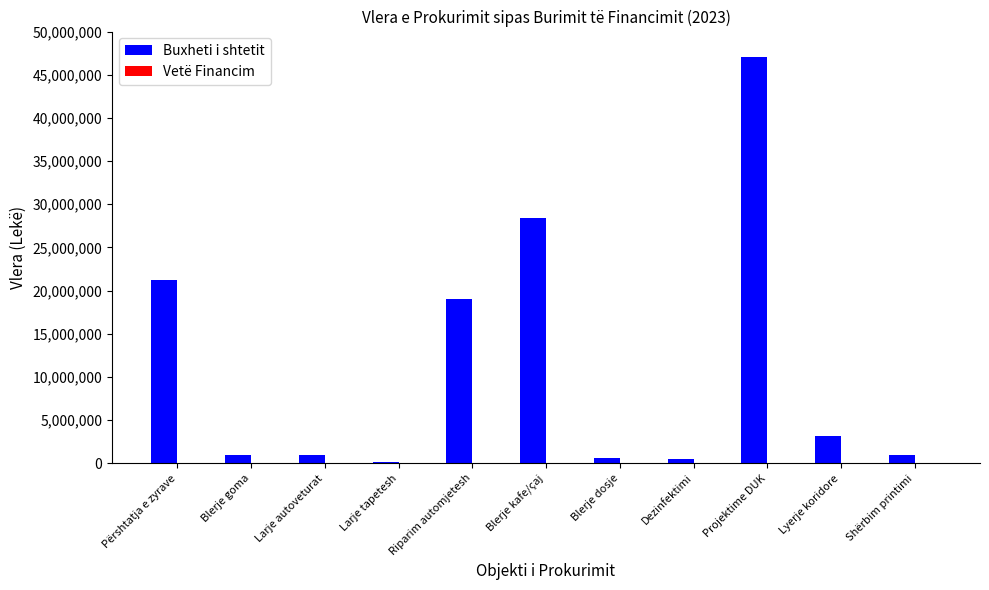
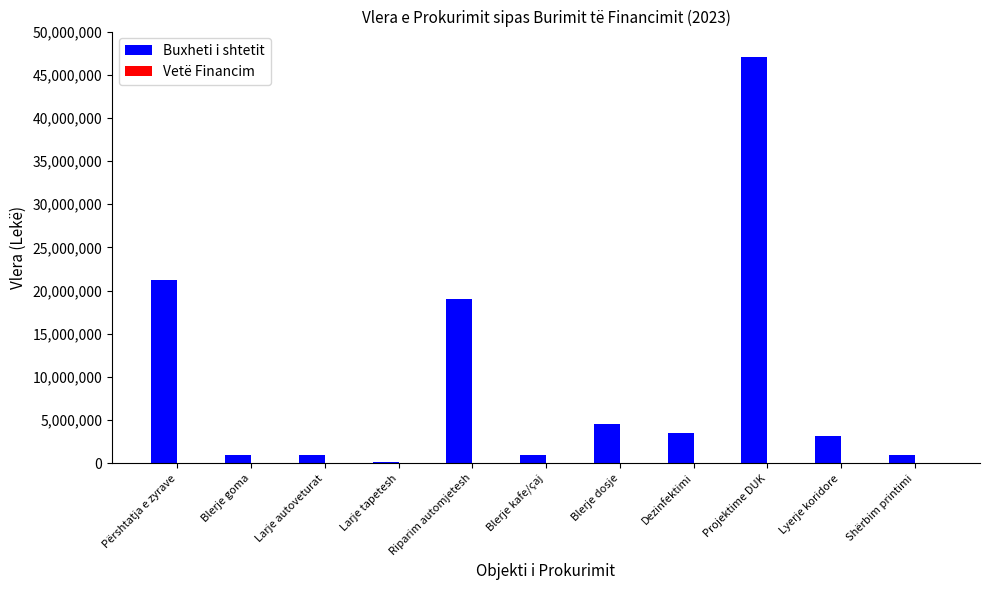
Buxheti i shtetit, Blerje kafe/çaj: 28,000,000 -> 1,000,000
Buxheti i shtetit, Blerje dosje: 1,000,000 -> 5,000,000
Buxheti i shtetit, Dezinfektimi: 1,000,000 -> 4,000,000
